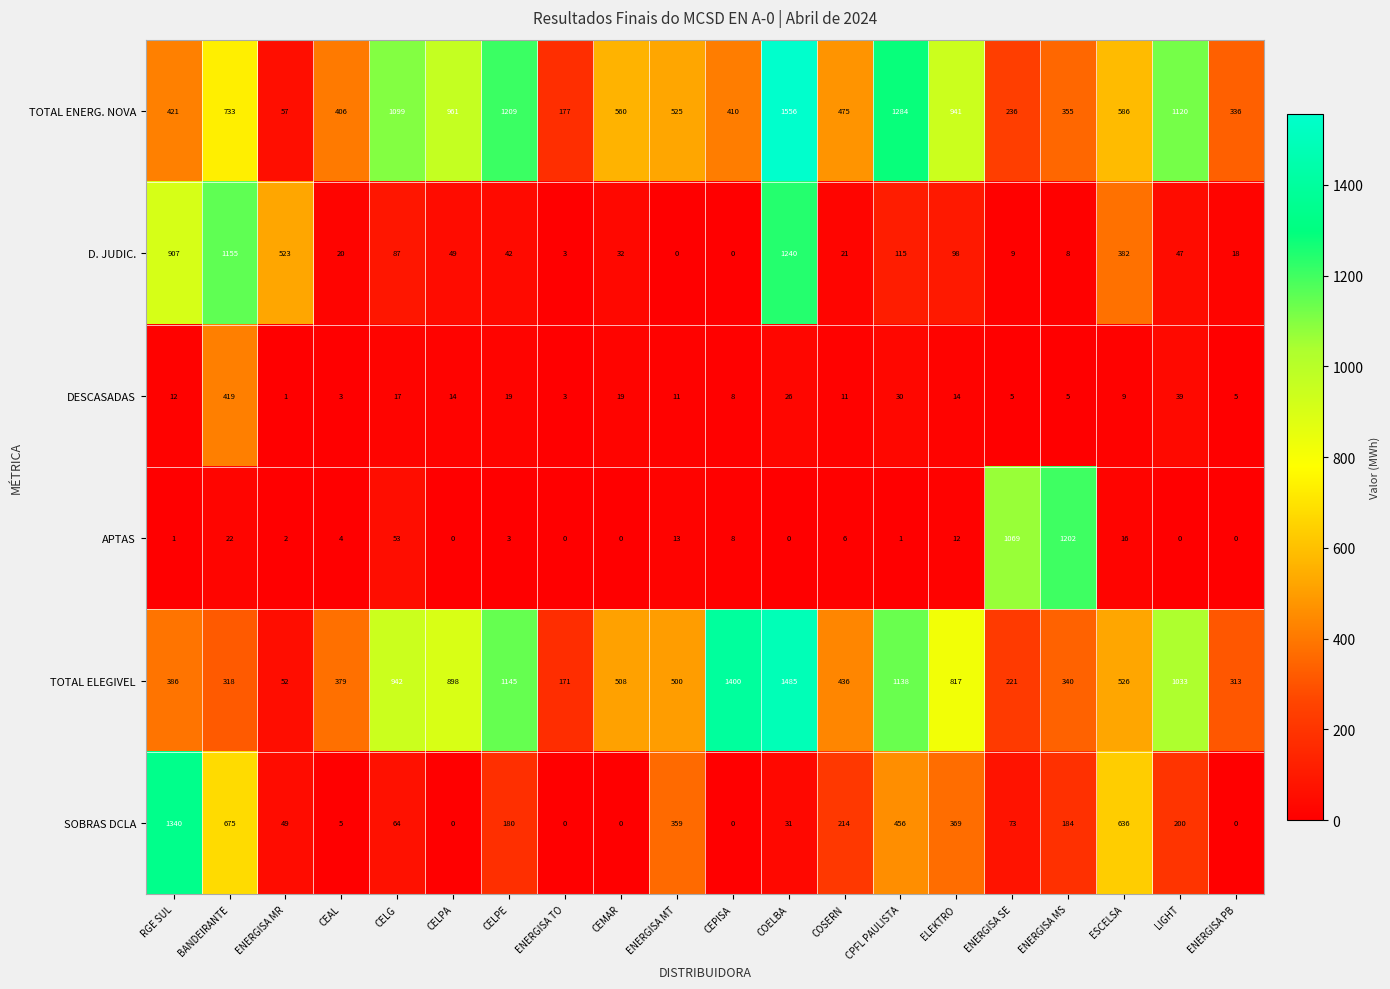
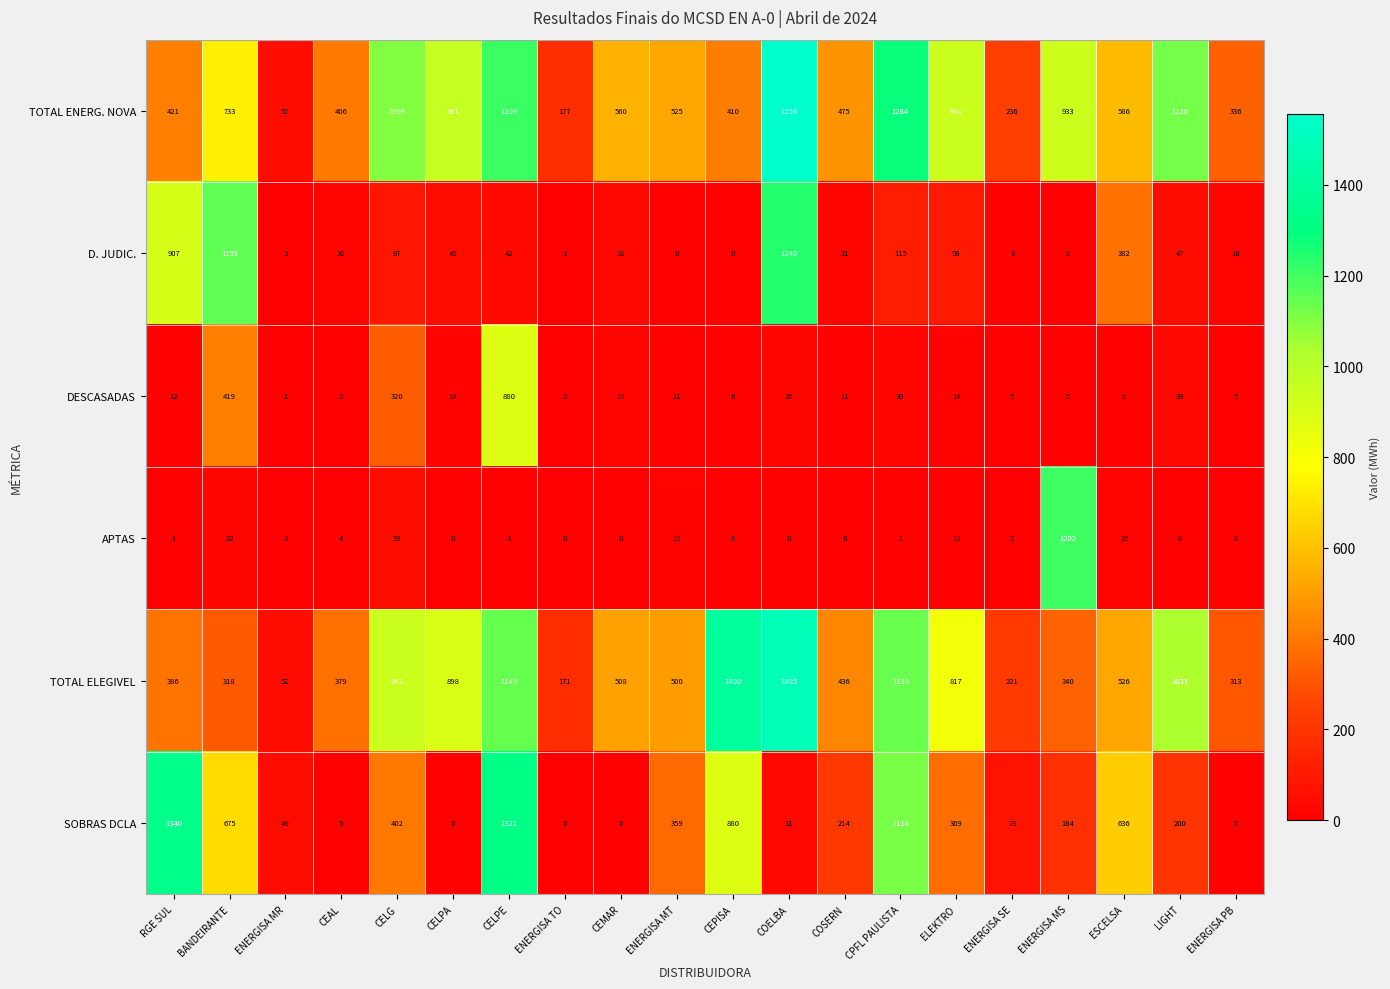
TOTAL ENERG. NOVA, ENERGISA MS: 355 -> 933
D. JUDIC., ENERGISA MR: 523 -> 3
DESCASADAS, CELG: 17 -> 320
DESCASADAS, CELPE: 19 -> 880
APTAS, ENERGISA SE: 1069 -> 2
SOBRAS DCLA, CELG: 64 -> 402
SOBRAS DCLA, CELPE: 180 -> 1322
SOBRAS DCLA, CEPISA: 0 -> 880
SOBRAS DCLA, CPFL PAULISTA: 456 -> 1114
